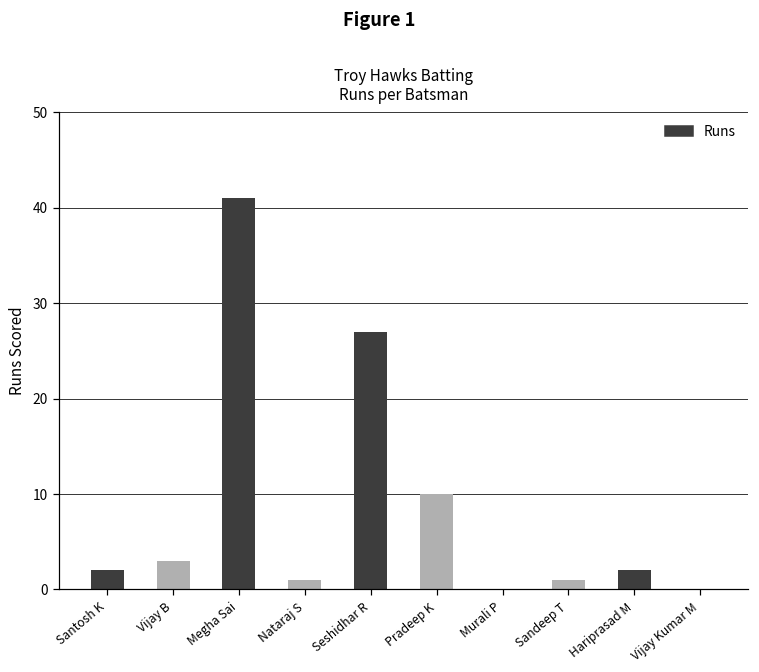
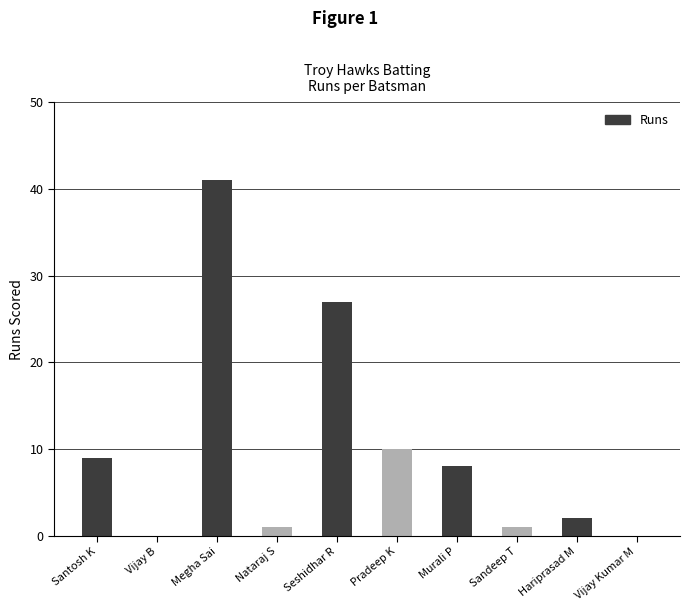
Santosh K: 2 -> 9
Vijay B: 3 -> 0
Murali P: 0 -> 8
